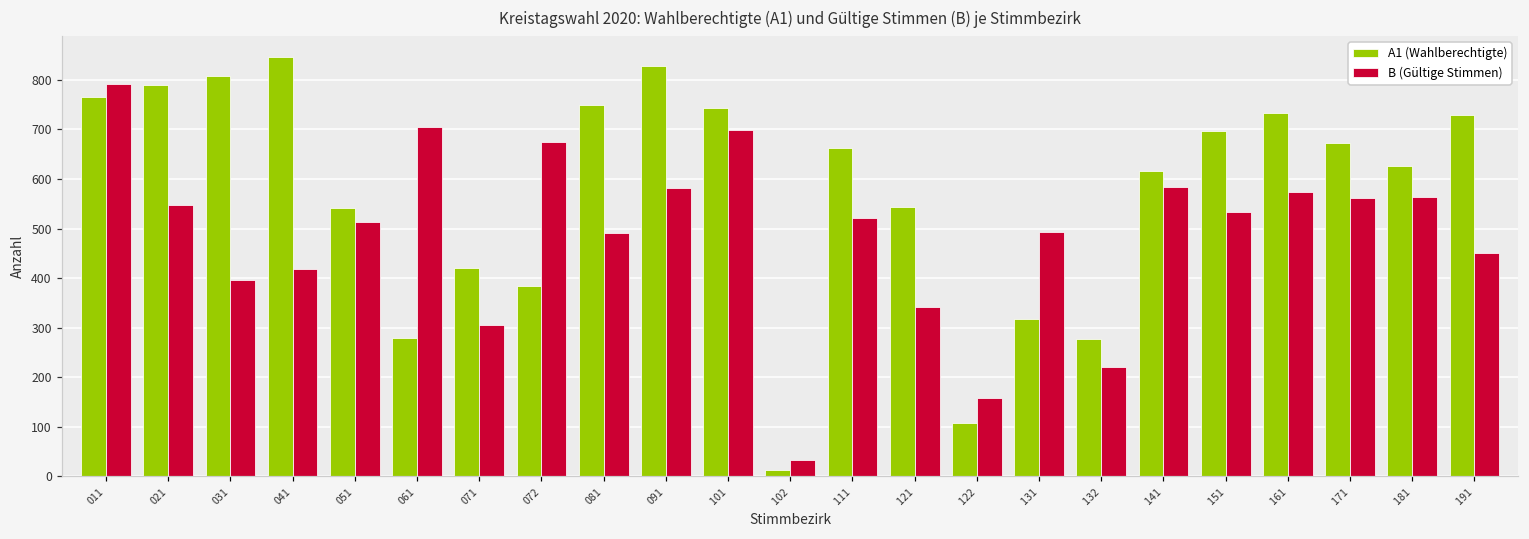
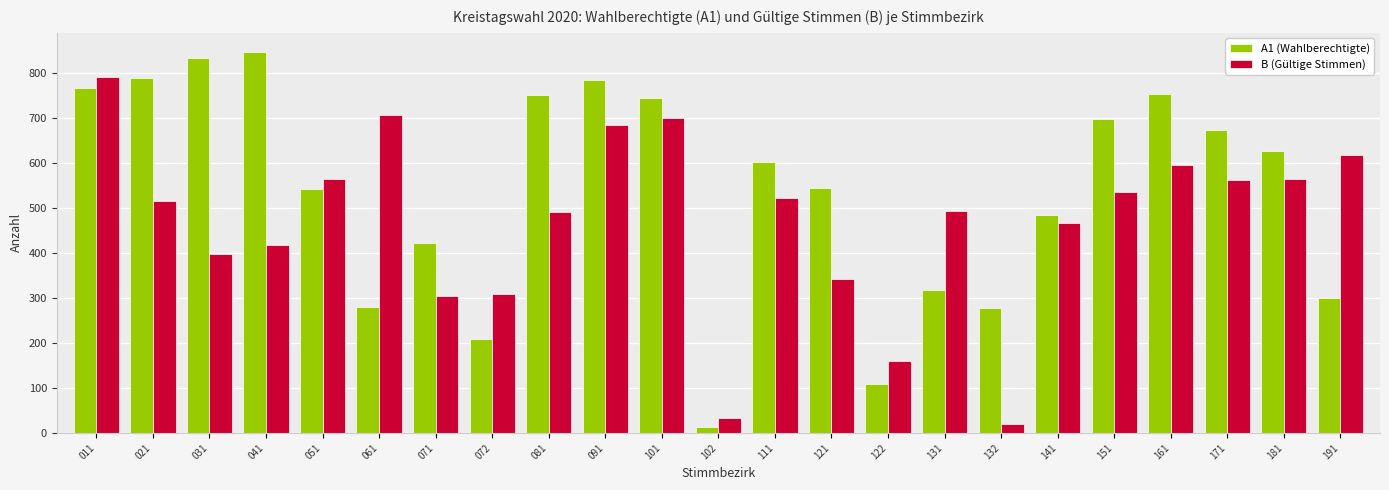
B (Gültige Stimmen), 021: 550 -> 520
A1 (Wahlberechtigte), 031: 810 -> 830
B (Gültige Stimmen), 051: 510 -> 560
A1 (Wahlberechtigte), 072: 390 -> 210
B (Gültige Stimmen), 072: 680 -> 310
A1 (Wahlberechtigte), 091: 830 -> 780
B (Gültige Stimmen), 091: 580 -> 680
A1 (Wahlberechtigte), 111: 660 -> 600
B (Gültige Stimmen), 132: 220 -> 20
A1 (Wahlberechtigte), 141: 620 -> 480
B (Gültige Stimmen), 141: 580 -> 470
A1 (Wahlberechtigte), 161: 730 -> 750
B (Gültige Stimmen), 161: 570 -> 600
A1 (Wahlberechtigte), 191: 730 -> 300
B (Gültige Stimmen), 191: 450 -> 620
